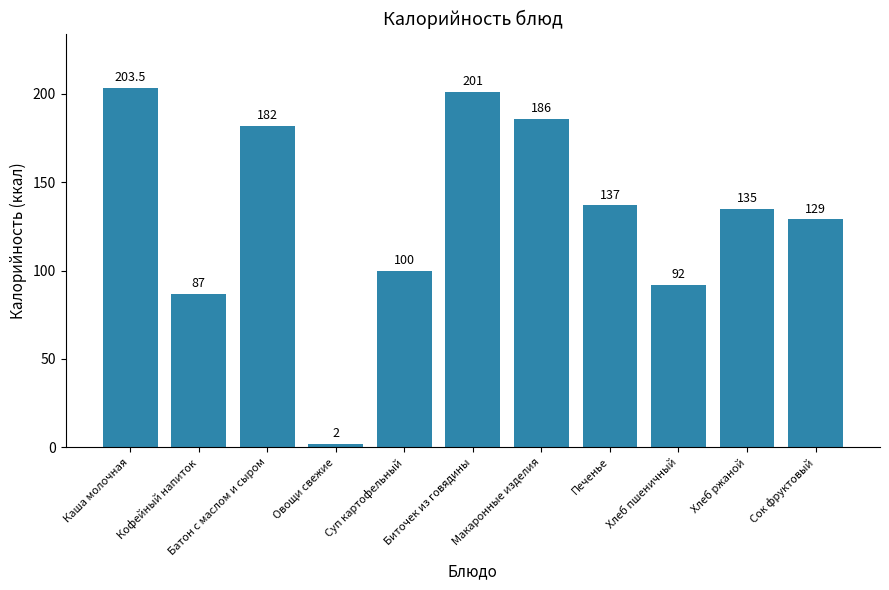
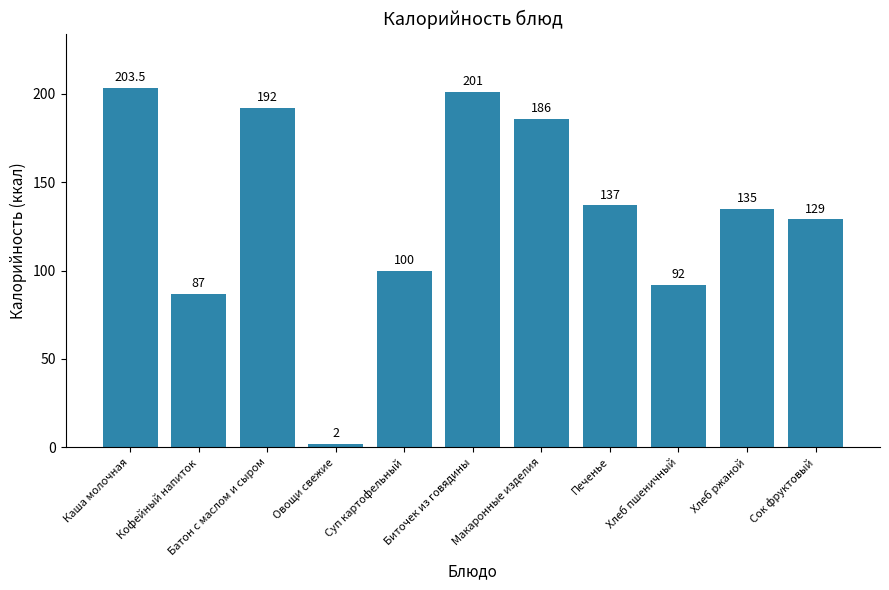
Батон с маслом и сыром: 182 -> 192
